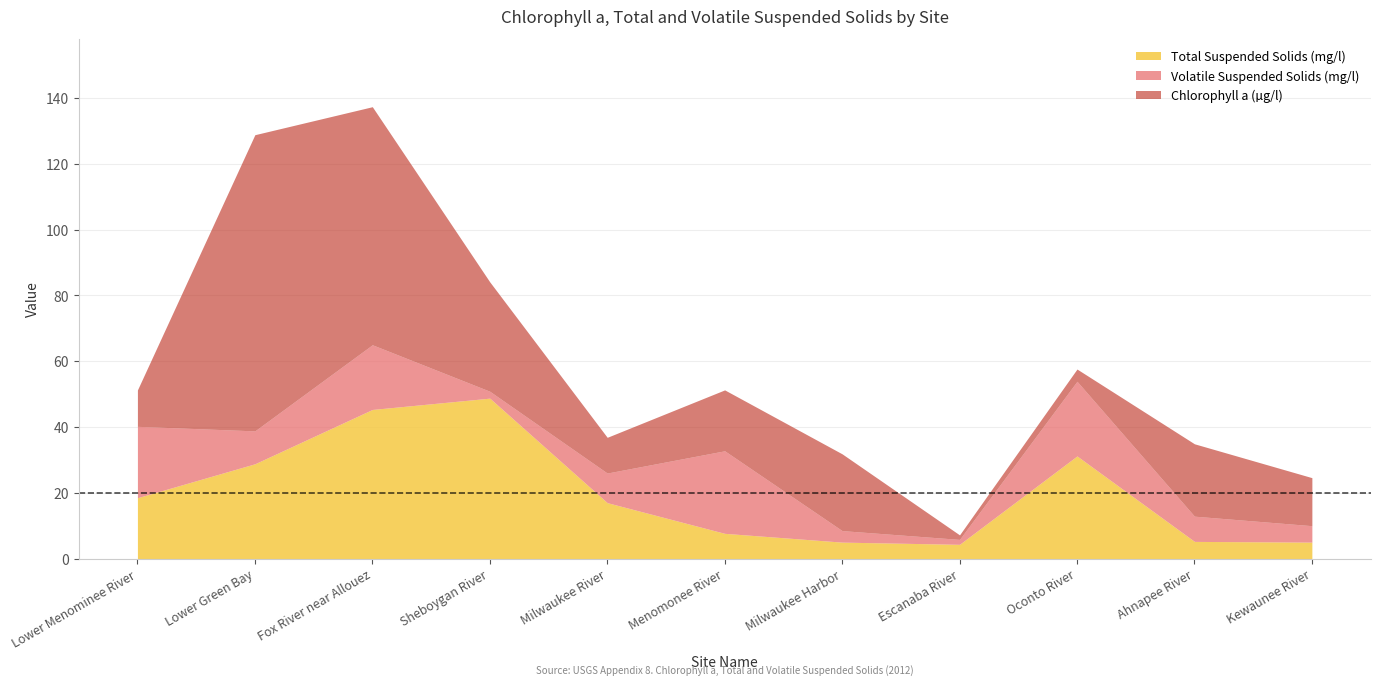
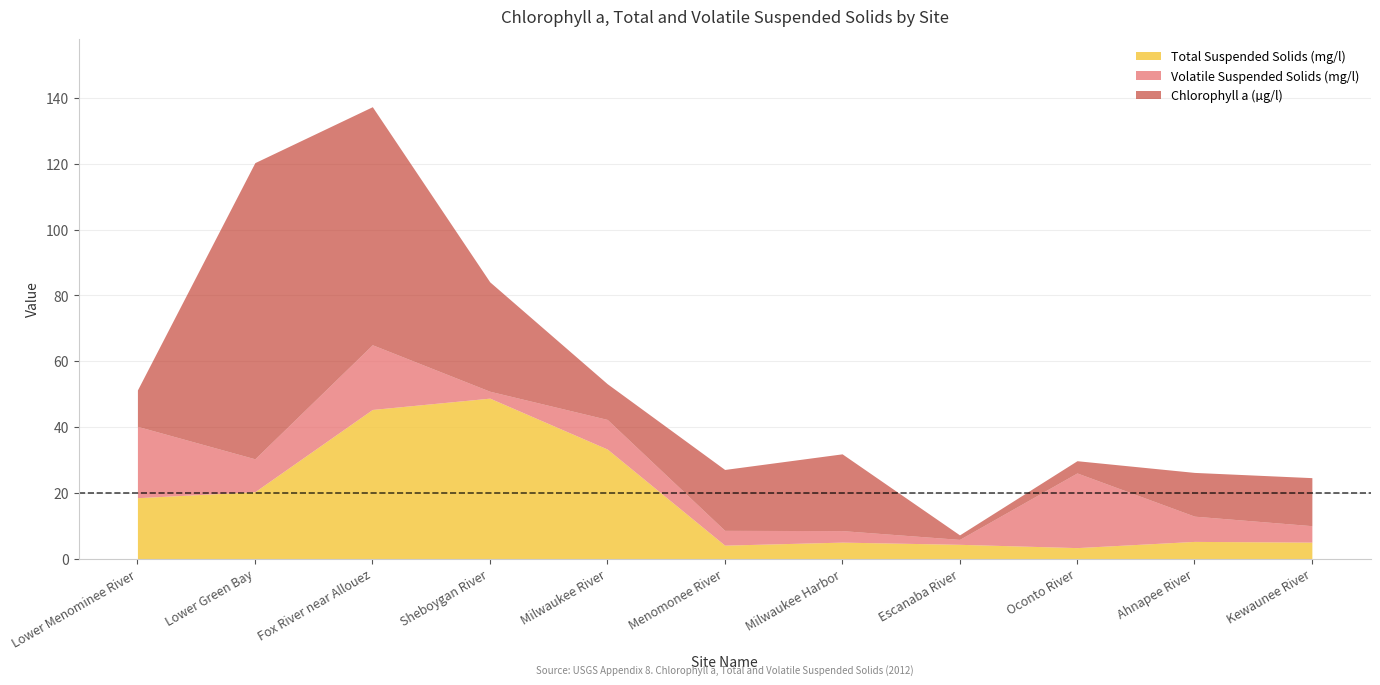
Total Suspended Solids (mg/l), Lower Green Bay: 29 -> 20
Total Suspended Solids (mg/l), Milwaukee River: 17 -> 33
Total Suspended Solids (mg/l), Menomonee River: 8 -> 4
Volatile Suspended Solids (mg/l), Menomonee River: 25 -> 5
Total Suspended Solids (mg/l), Oconto River: 31 -> 3
Chlorophyll a (µg/l), Ahnapee River: 22 -> 13
